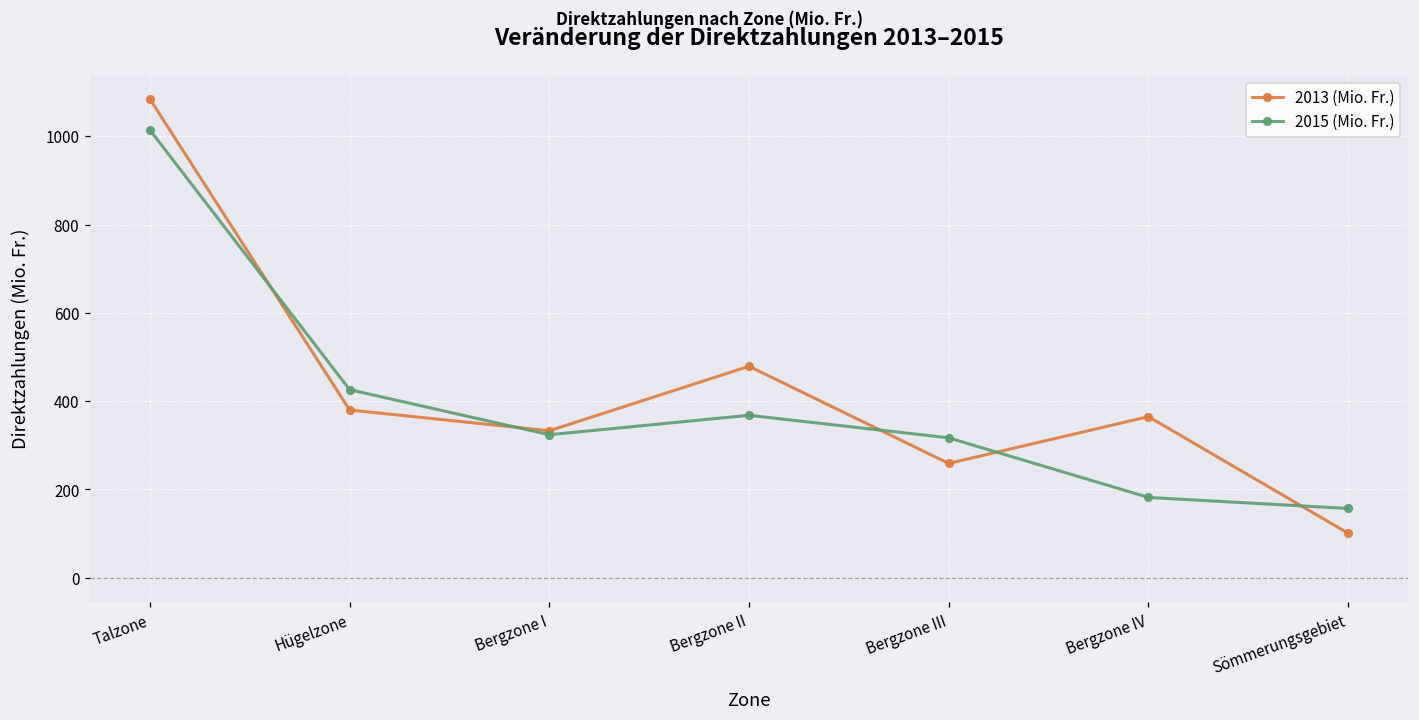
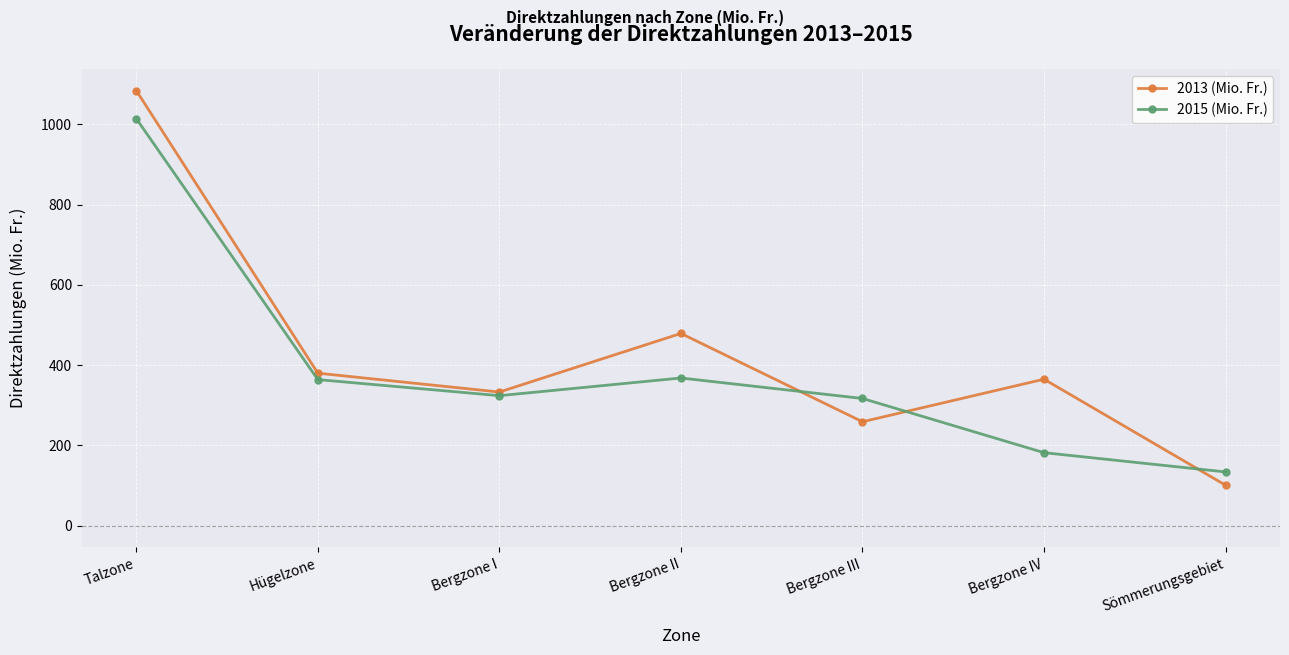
2015 (Mio. Fr.), Hügelzone: 430 -> 360
2015 (Mio. Fr.), Sömmerungsgebiet: 160 -> 130
